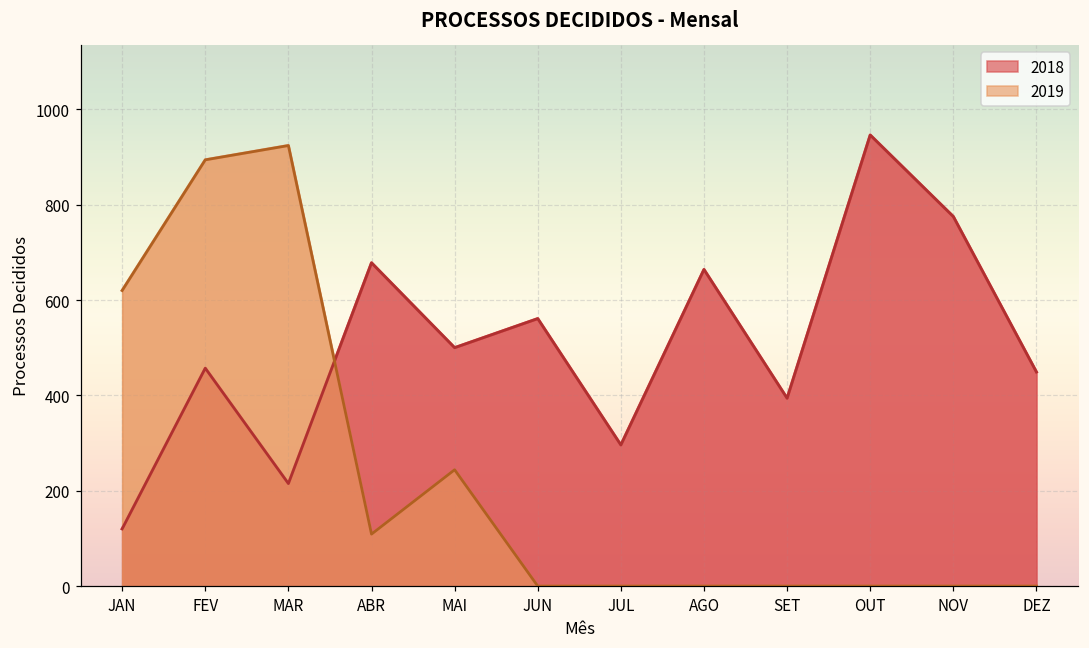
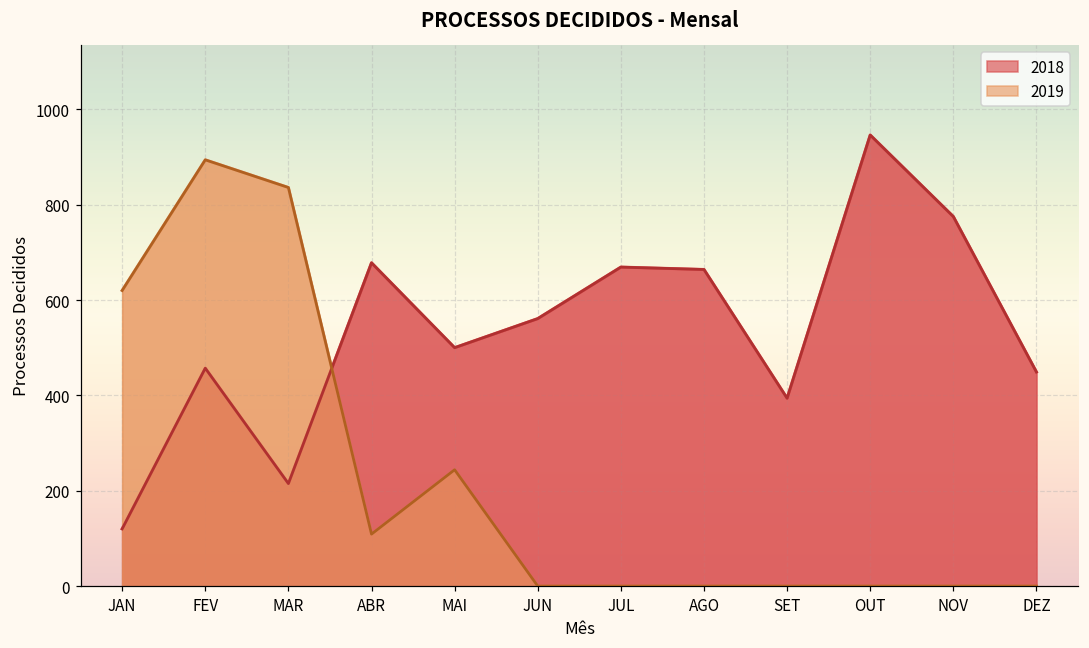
2019, MAR: 920 -> 840
2018, JUL: 300 -> 670
